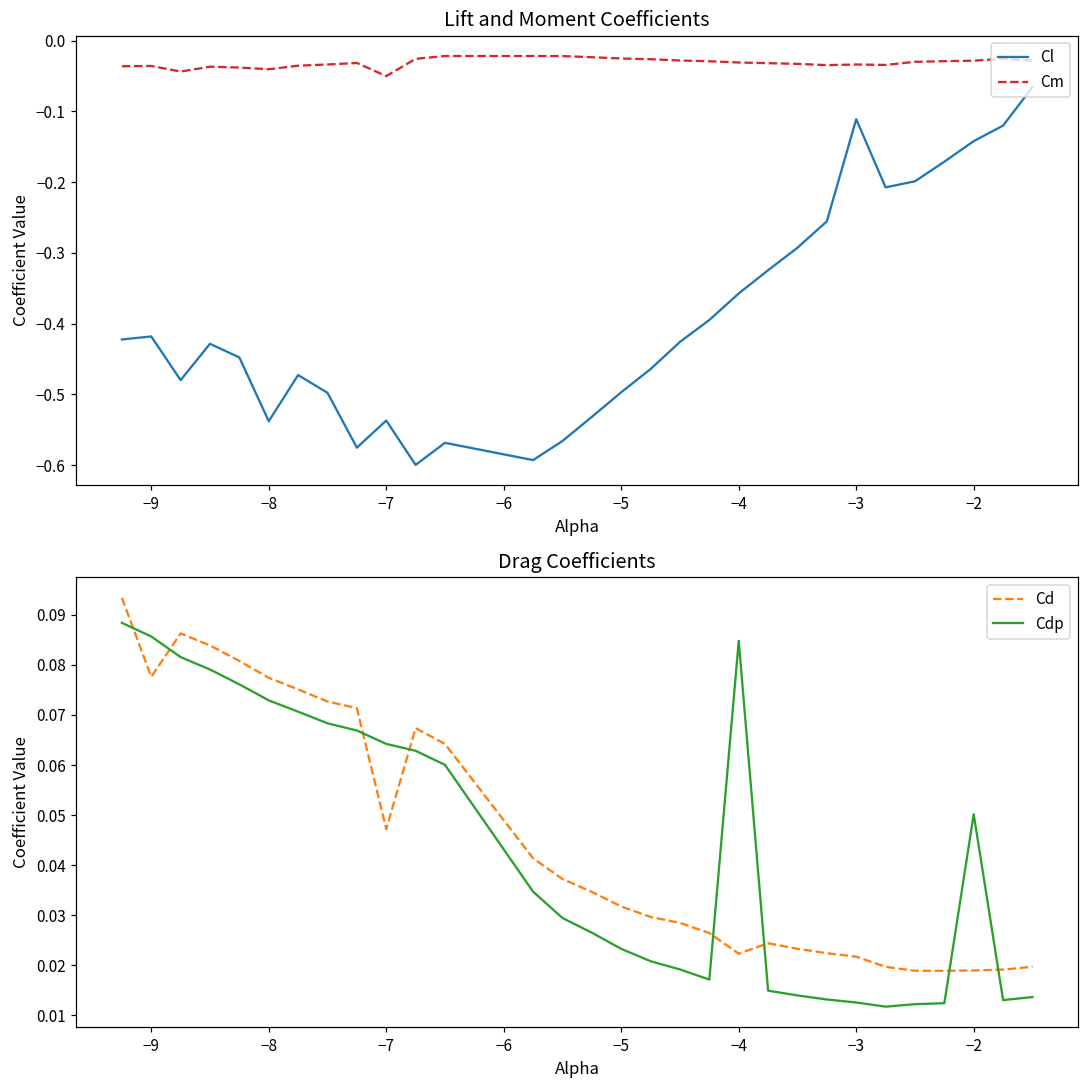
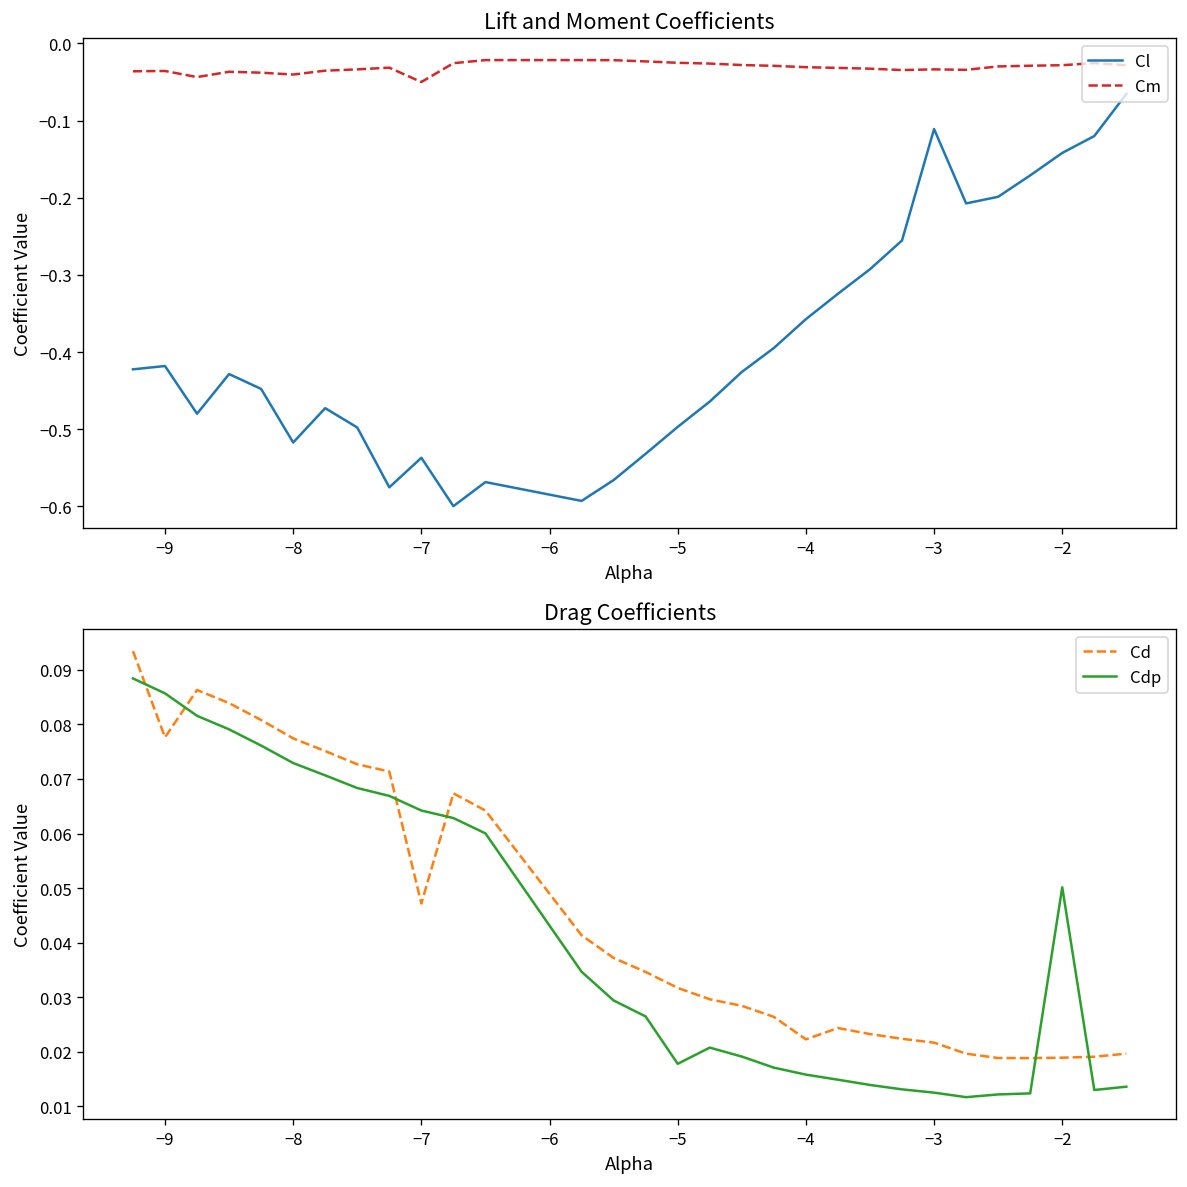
Lift and Moment Coefficients, Cl, −8: -0.54 -> -0.52
Drag Coefficients, Cdp, −5: 0.023 -> 0.018
Drag Coefficients, Cdp, −4: 0.085 -> 0.016
